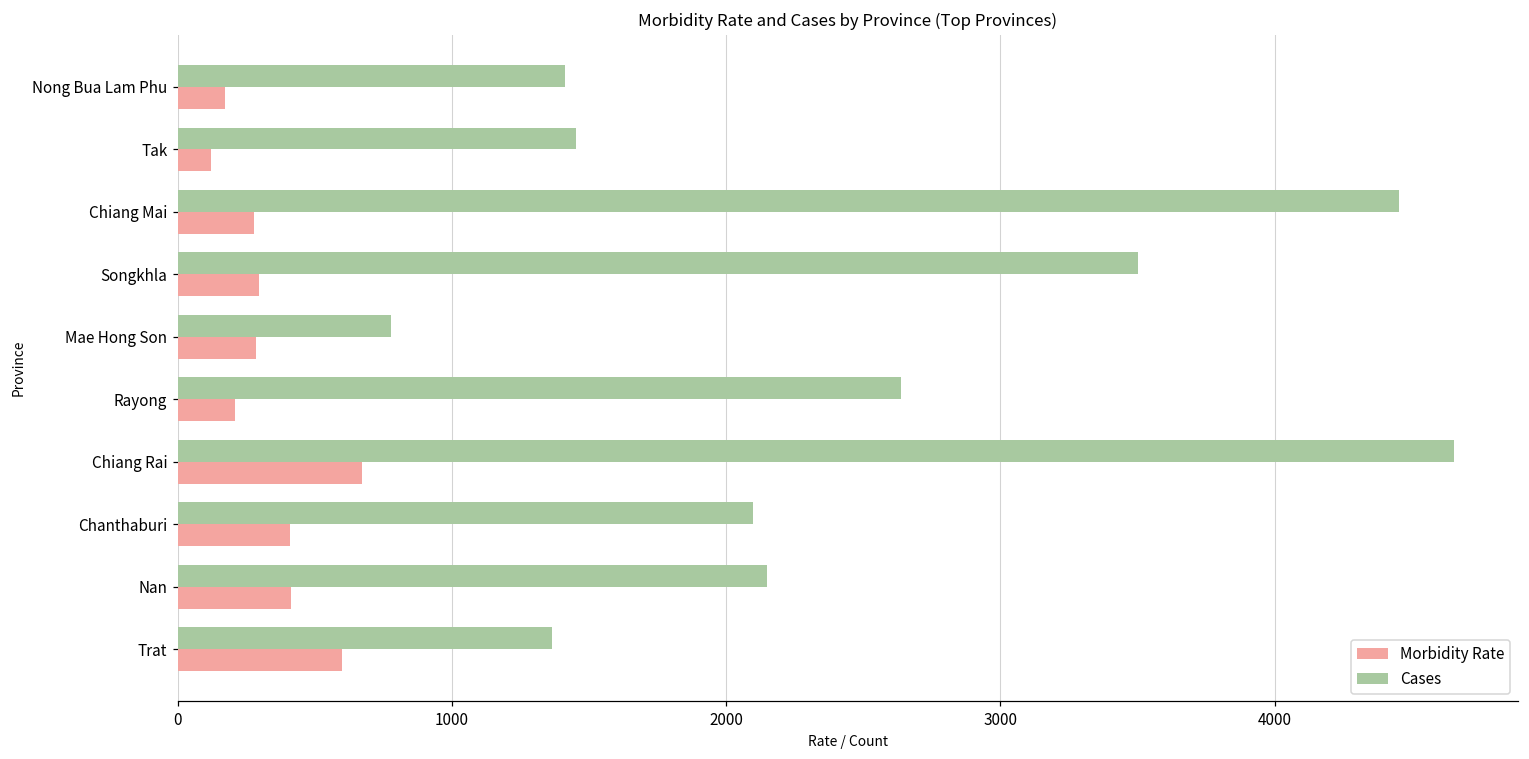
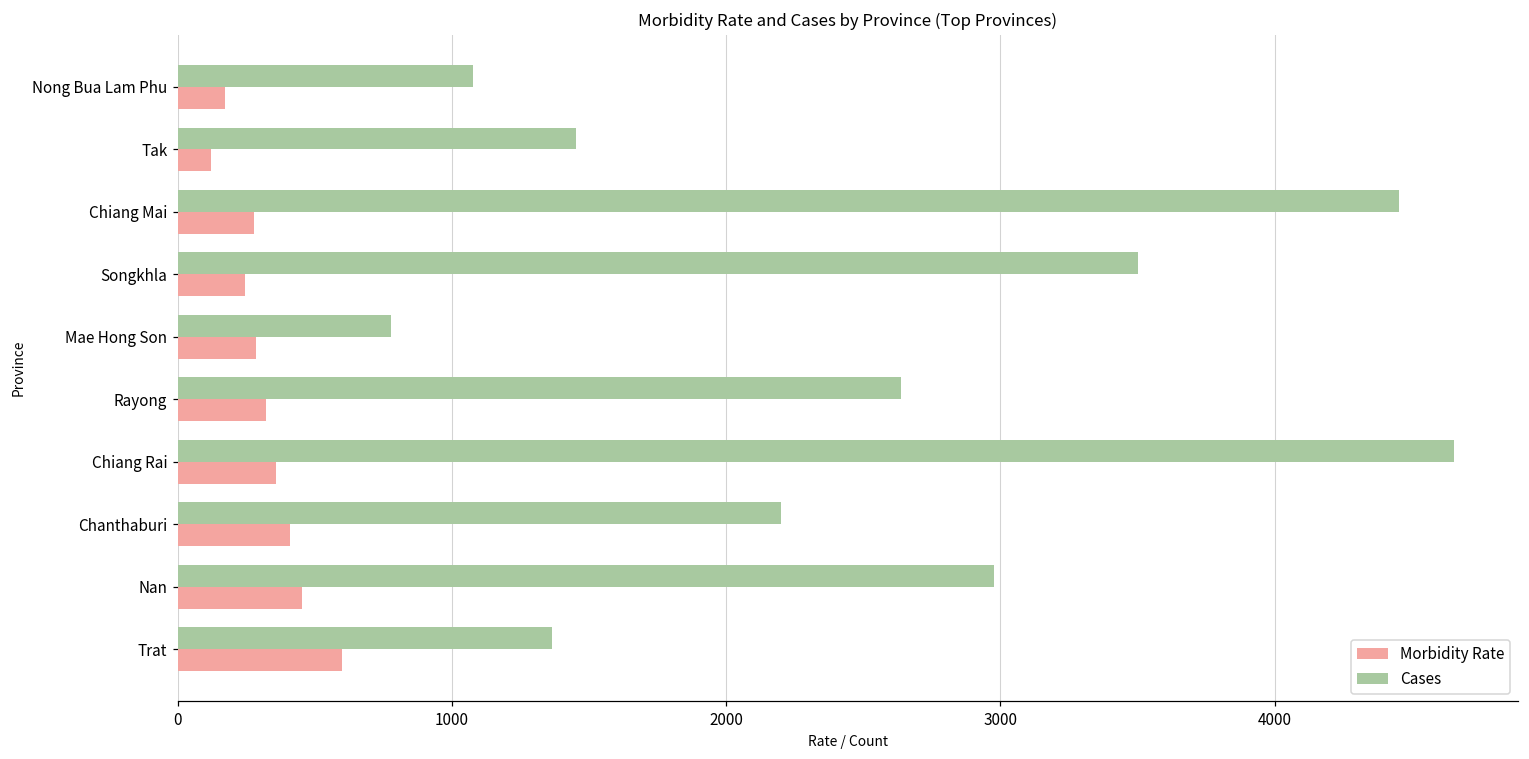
Cases, Nong Bua Lam Phu: 1410 -> 1080
Morbidity Rate, Songkhla: 300 -> 240
Morbidity Rate, Rayong: 210 -> 320
Morbidity Rate, Chiang Rai: 670 -> 360
Cases, Chanthaburi: 2100 -> 2200
Cases, Nan: 2150 -> 2980
Morbidity Rate, Nan: 410 -> 450
